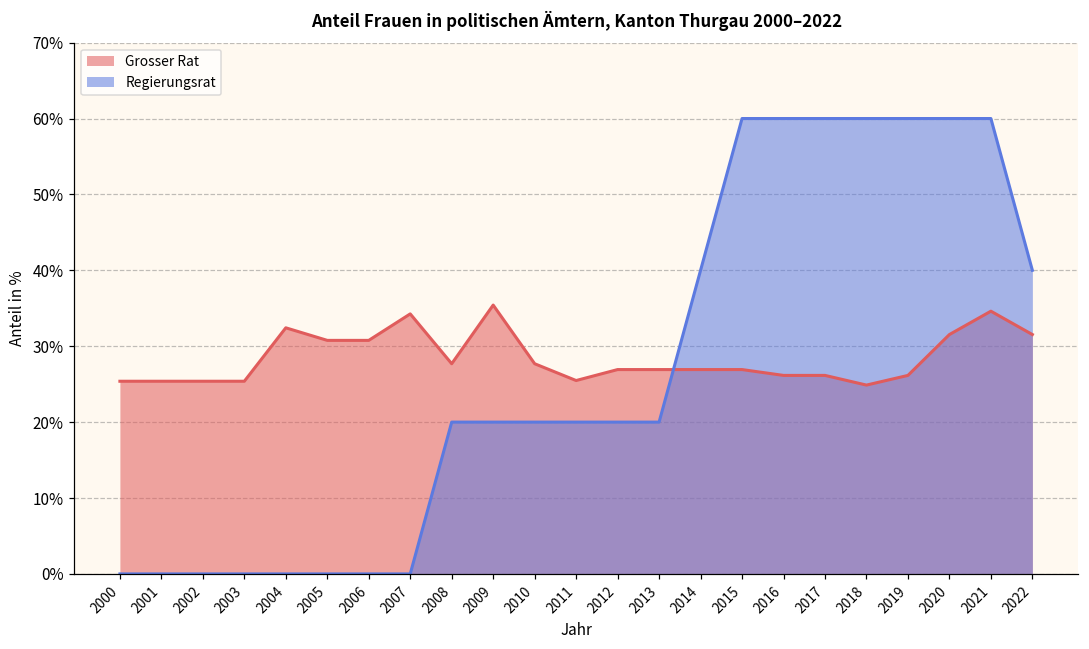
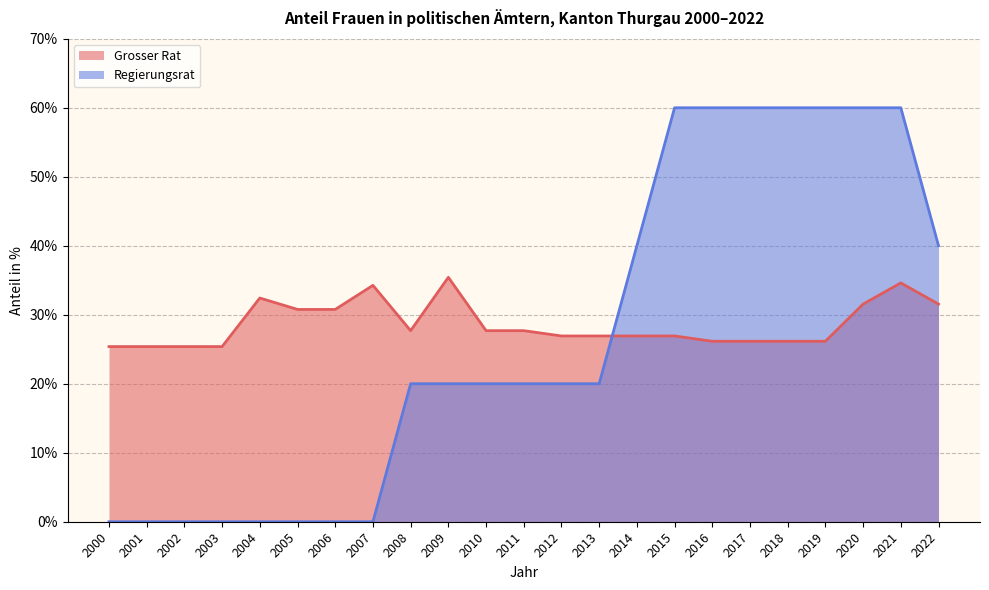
Grosser Rat, 2011: 25% -> 28%
Grosser Rat, 2018: 25% -> 26%
